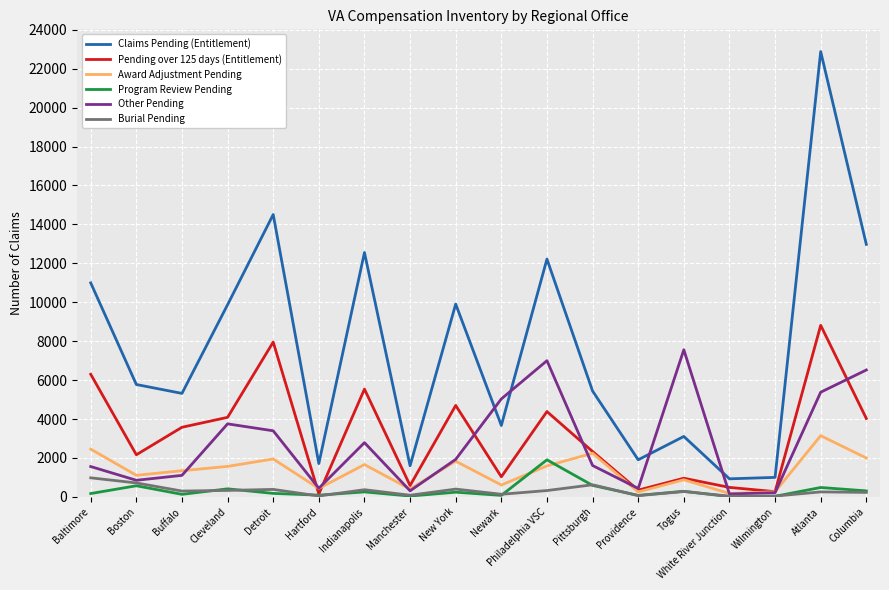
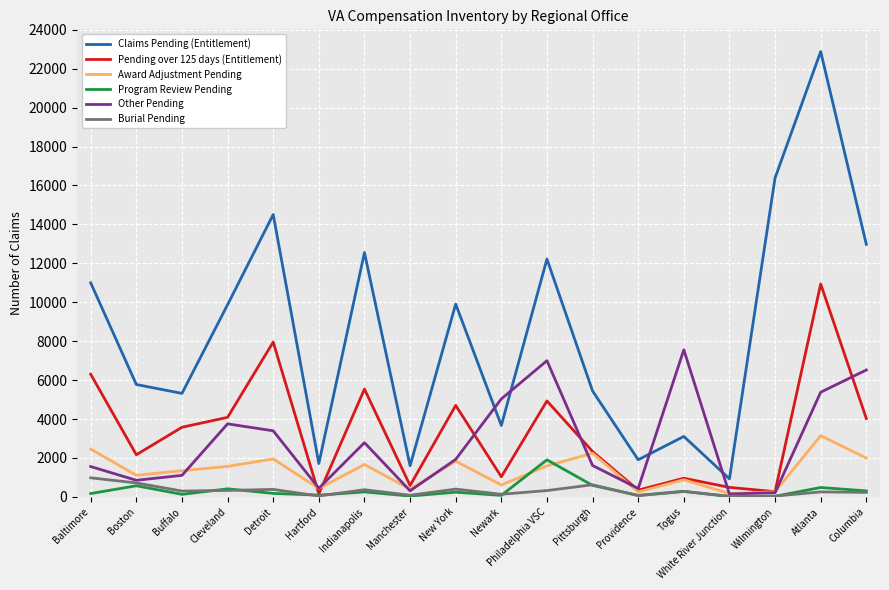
Pending over 125 days (Entitlement), Philadelphia VSC: 4400 -> 4900
Claims Pending (Entitlement), Wilmington: 1000 -> 16400
Pending over 125 days (Entitlement), Atlanta: 8800 -> 10900
